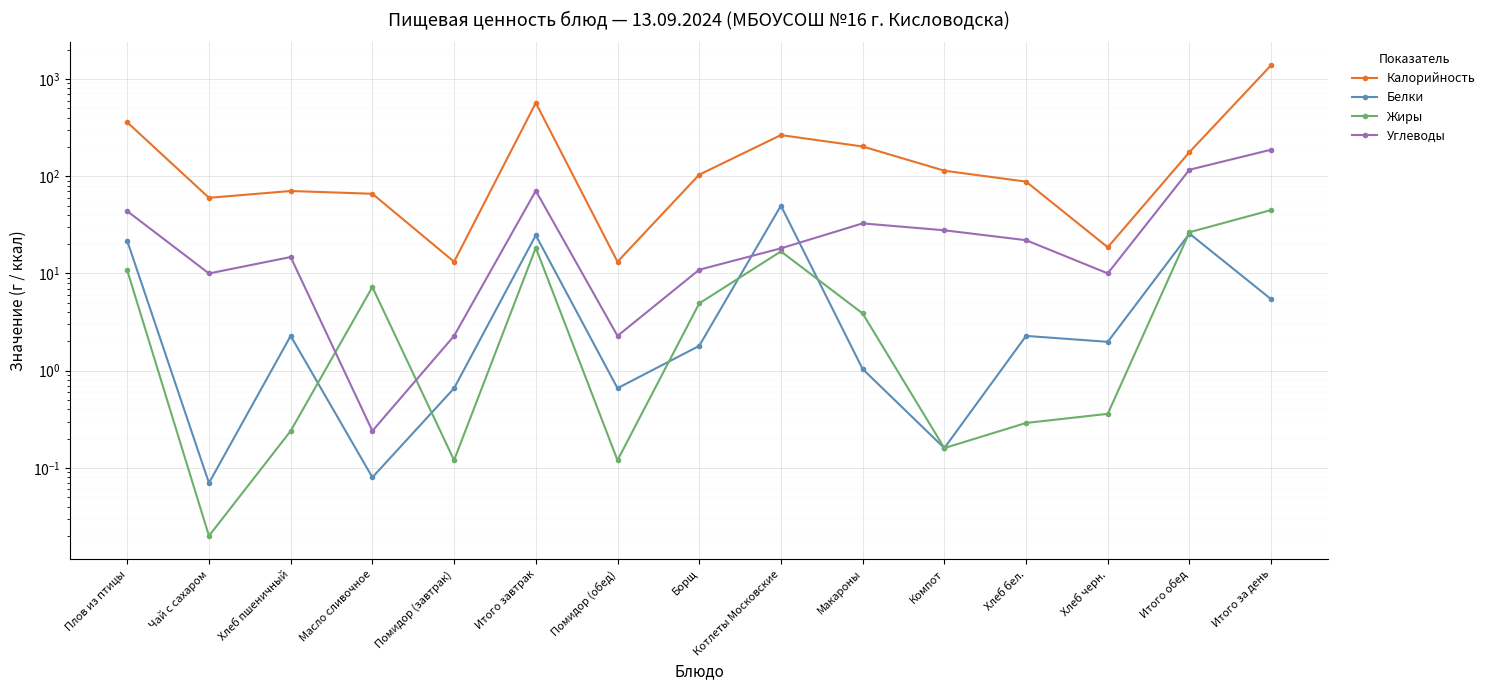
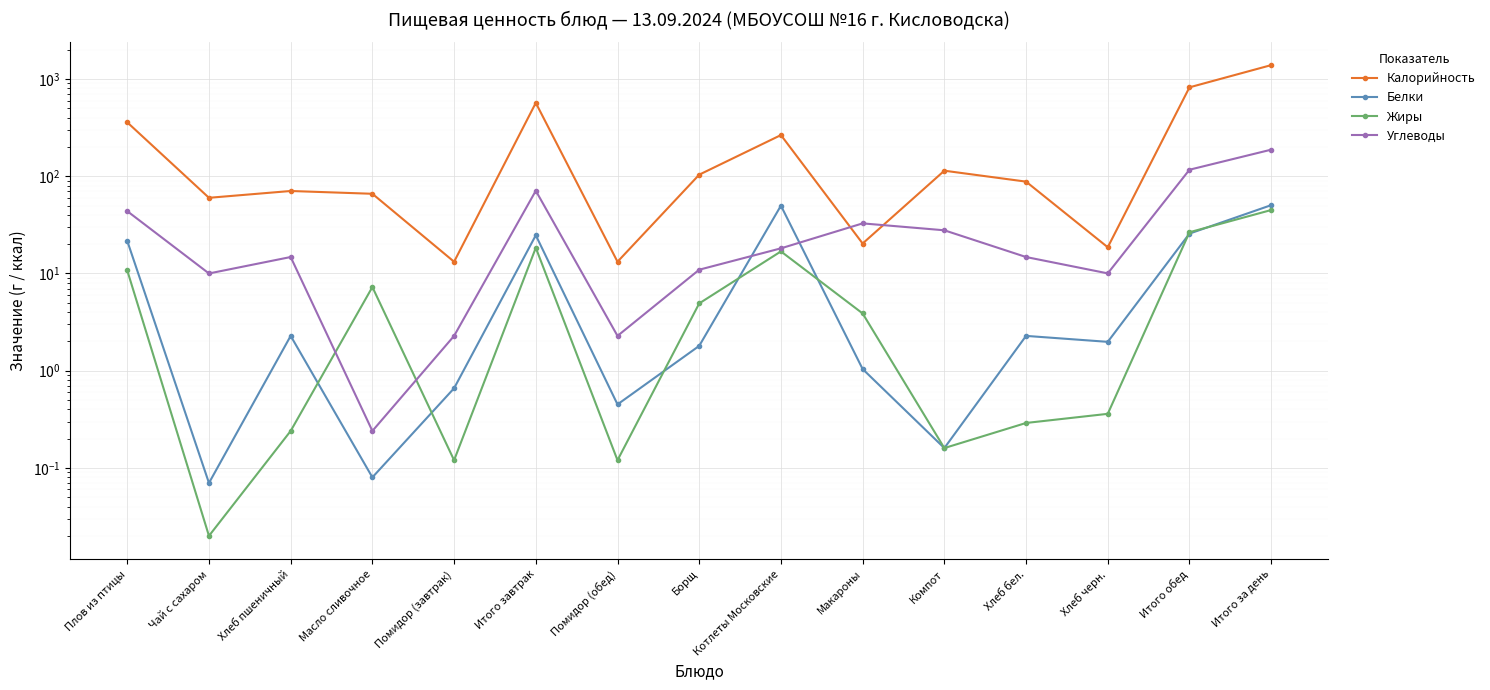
Белки, Помидор (обед): 0.7 -> 0.5
Калорийность, Макароны: 200 -> 20
Углеводы, Хлеб бел.: 22 -> 15
Калорийность, Итого обед: 180 -> 800
Белки, Итого за день: 5 -> 50
